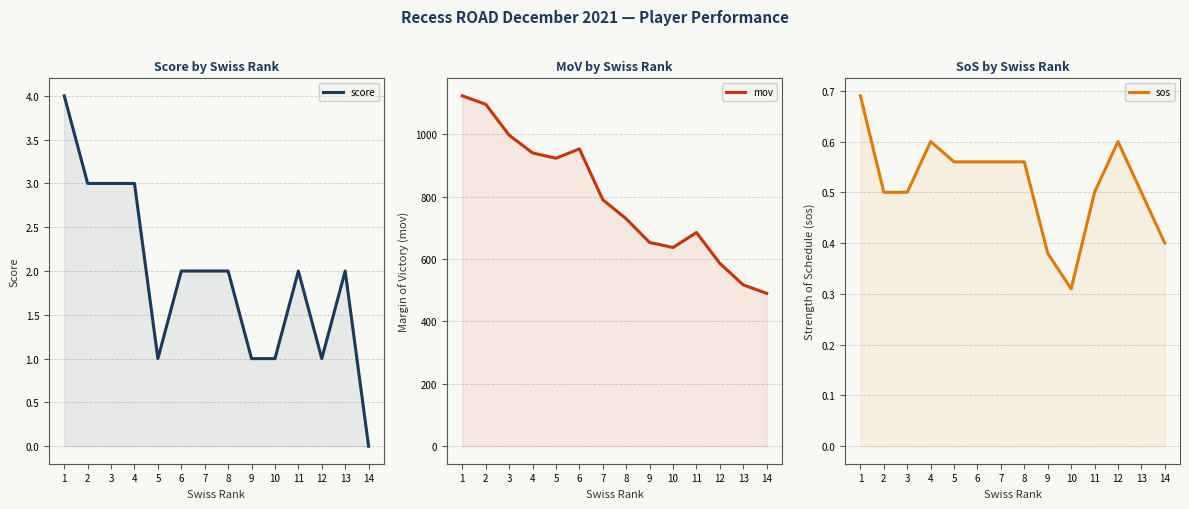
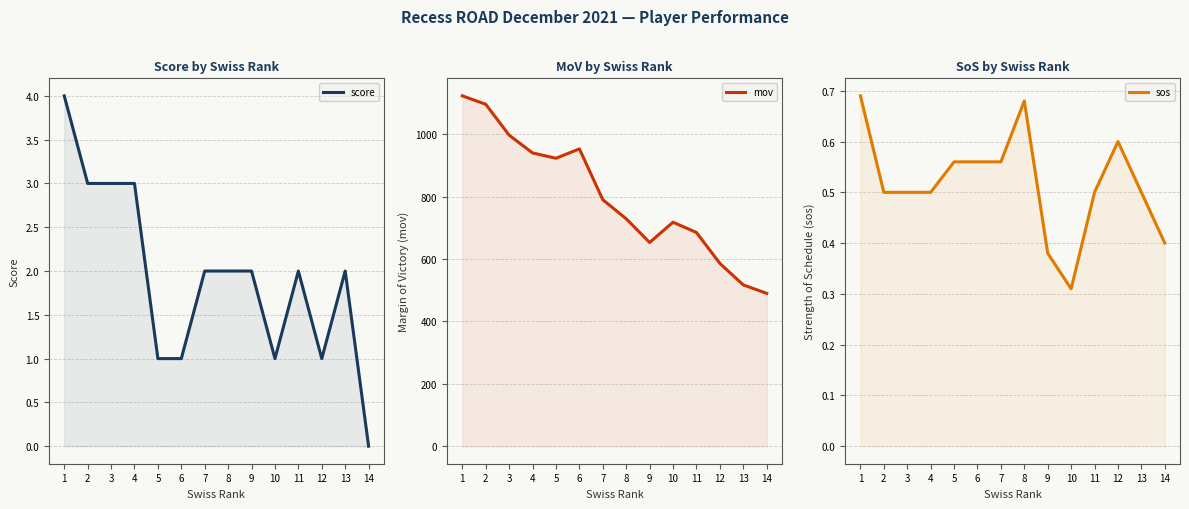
Score by Swiss Rank, 6: 2 -> 1
Score by Swiss Rank, 9: 1 -> 2
MoV by Swiss Rank, 10: 640 -> 720
SoS by Swiss Rank, 4: 0.6 -> 0.5
SoS by Swiss Rank, 8: 0.56 -> 0.68
